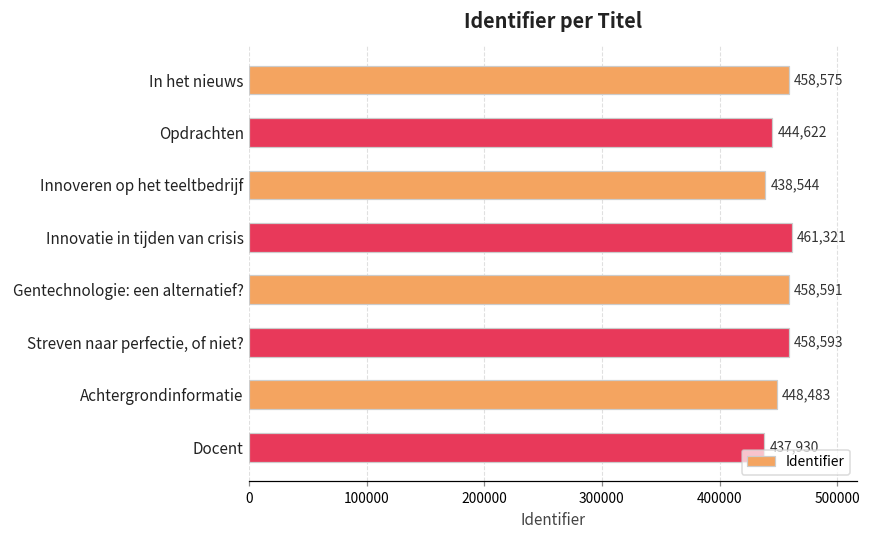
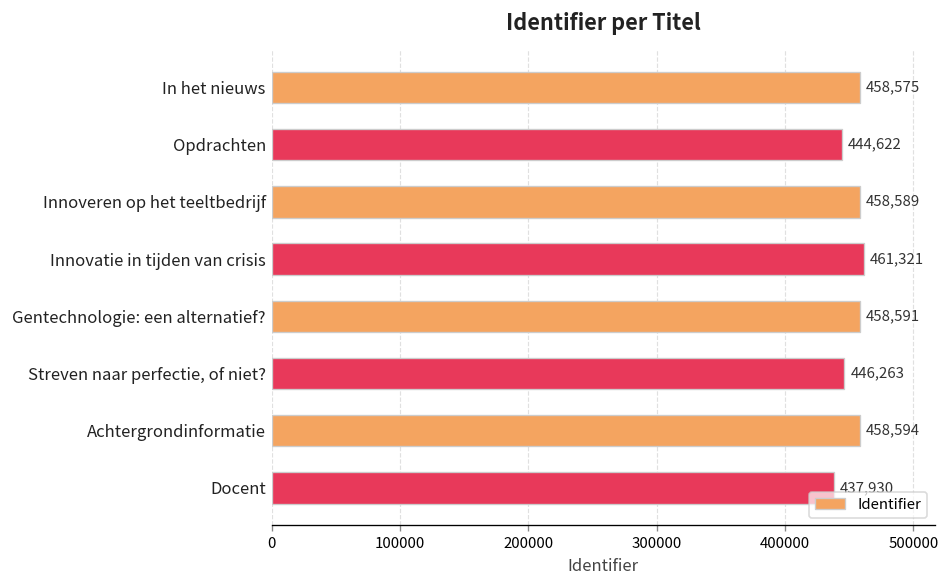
Innoveren op het teeltbedrijf: 438,544 -> 458,589
Streven naar perfectie, of niet?: 458,593 -> 446,263
Achtergrondinformatie: 448,483 -> 458,594
